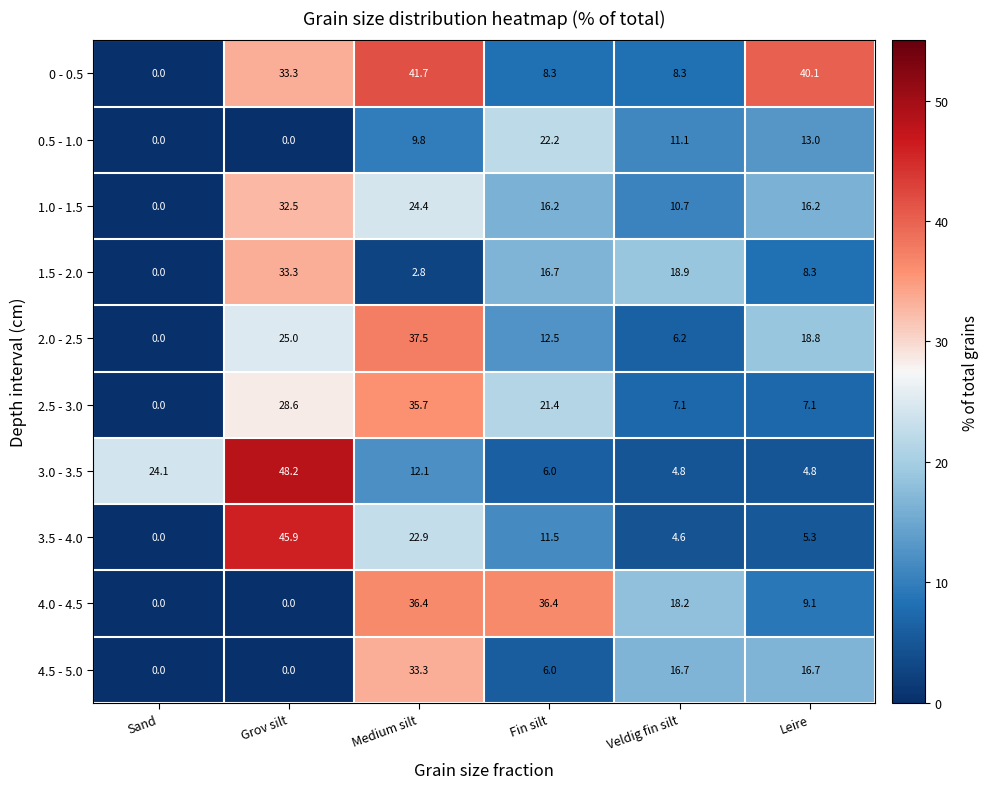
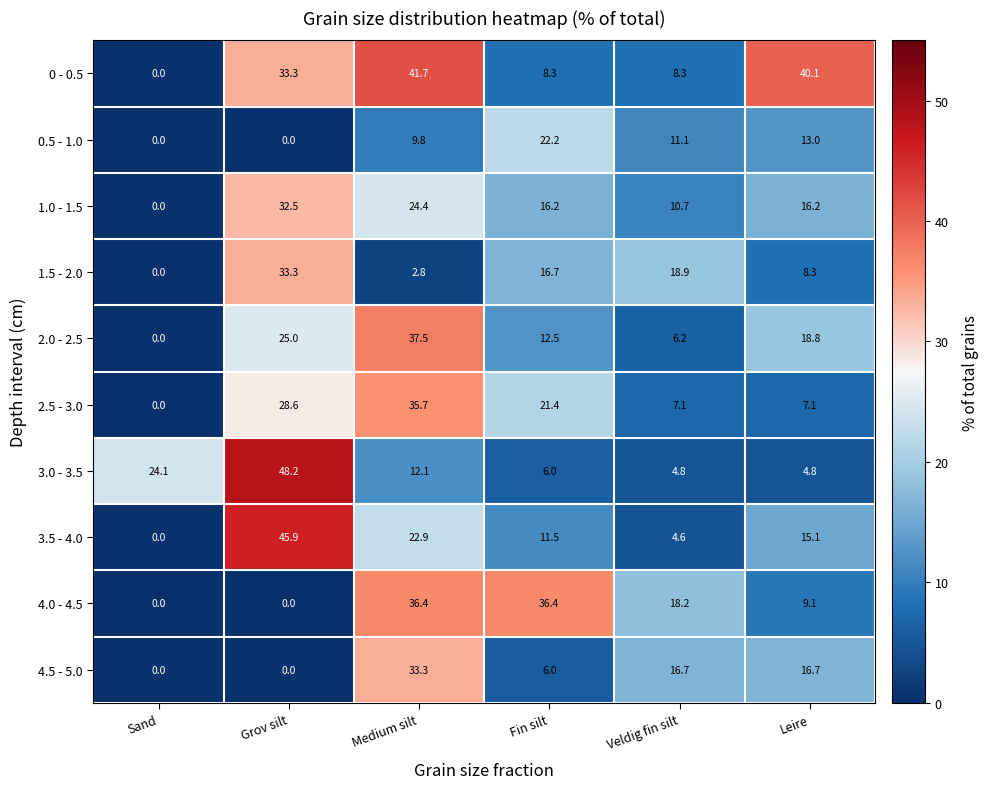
3.5 - 4.0, Leire: 5.3 -> 15.1
